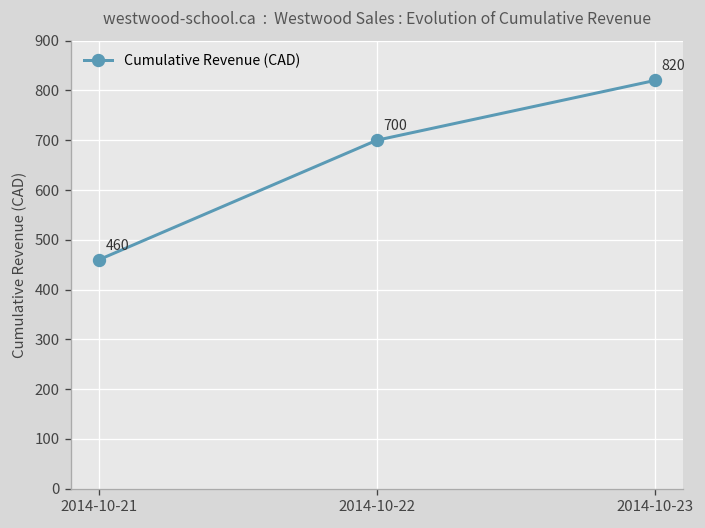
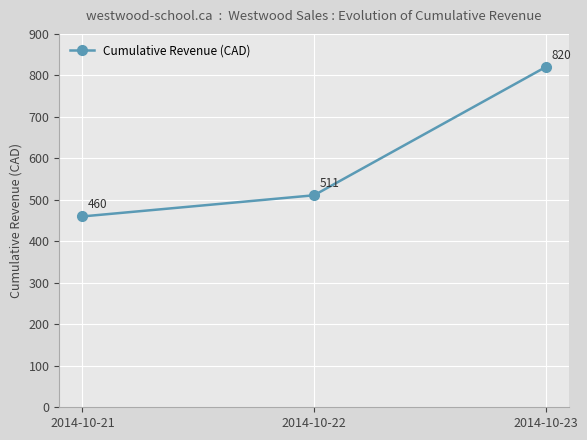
2014-10-22: 700 -> 511
